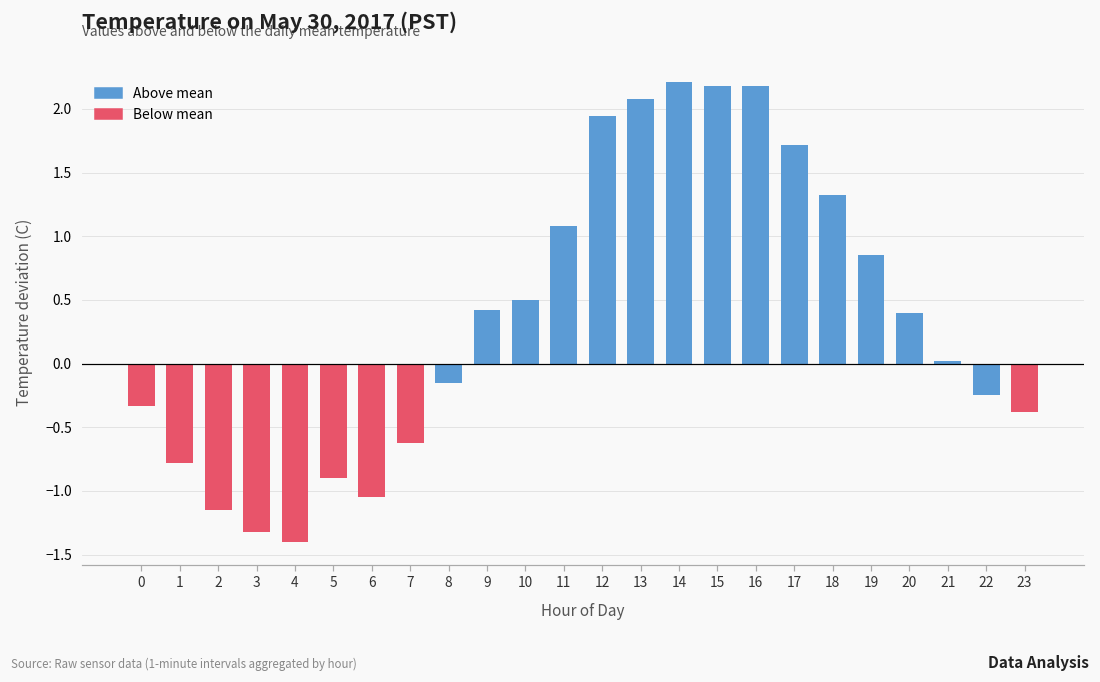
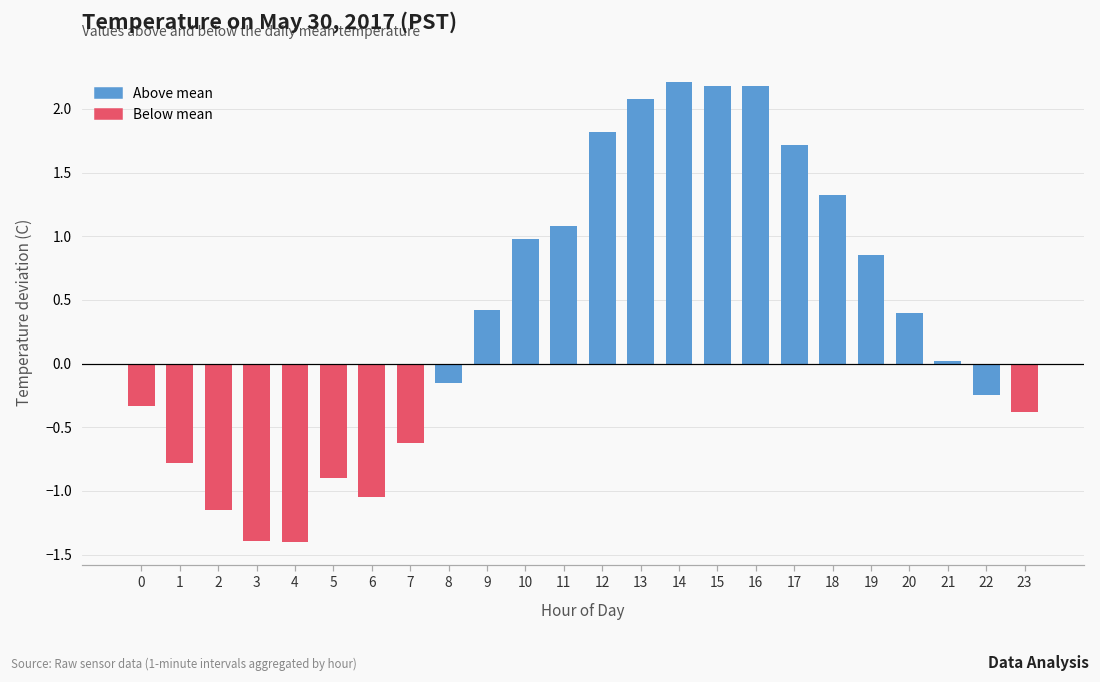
3: -1.32 -> -1.39
10: 0.50 -> 0.98
12: 1.94 -> 1.82
